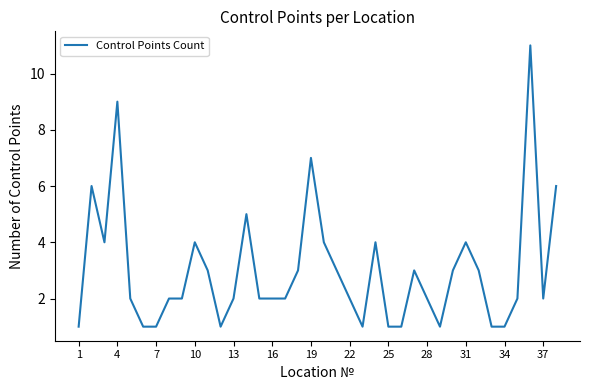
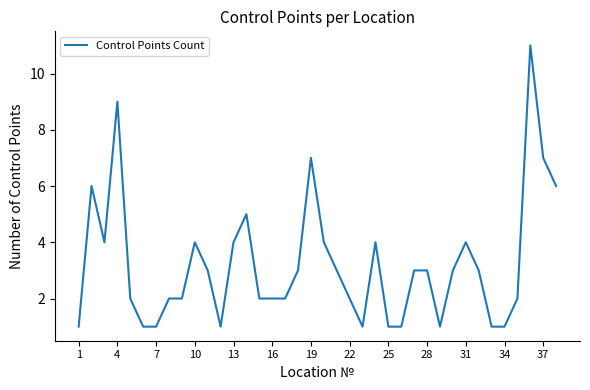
13: 2 -> 4
28: 2 -> 3
37: 2 -> 7
